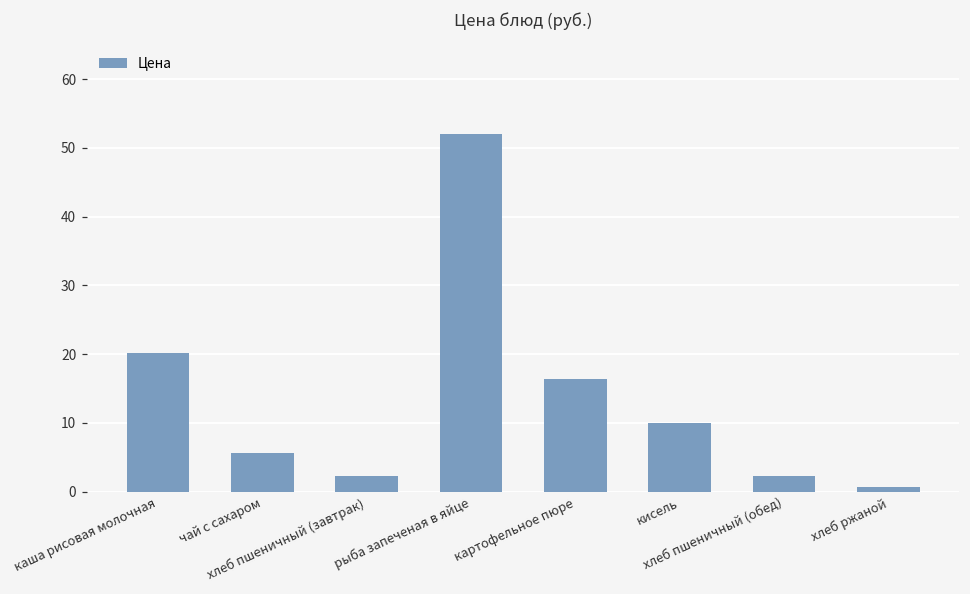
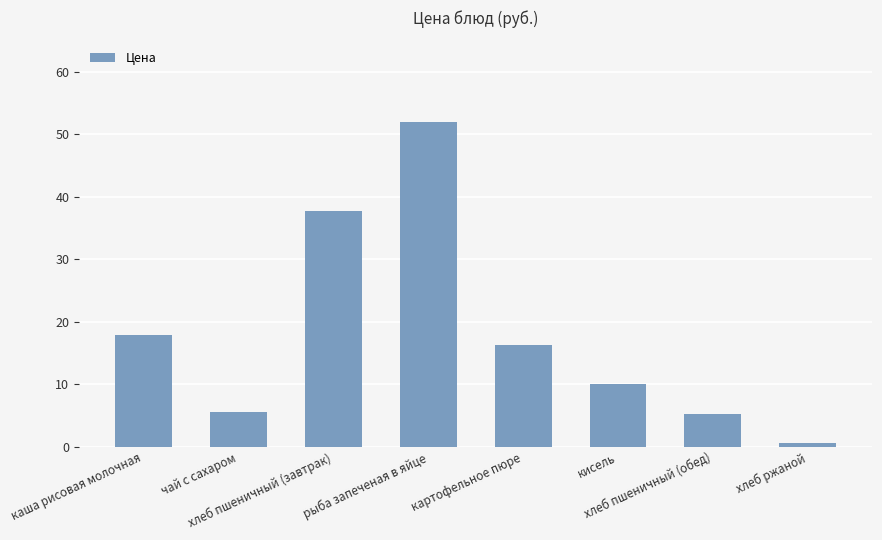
каша рисовая молочная: 20 -> 18
хлеб пшеничный (завтрак): 2 -> 38
хлеб пшеничный (обед): 2 -> 5
